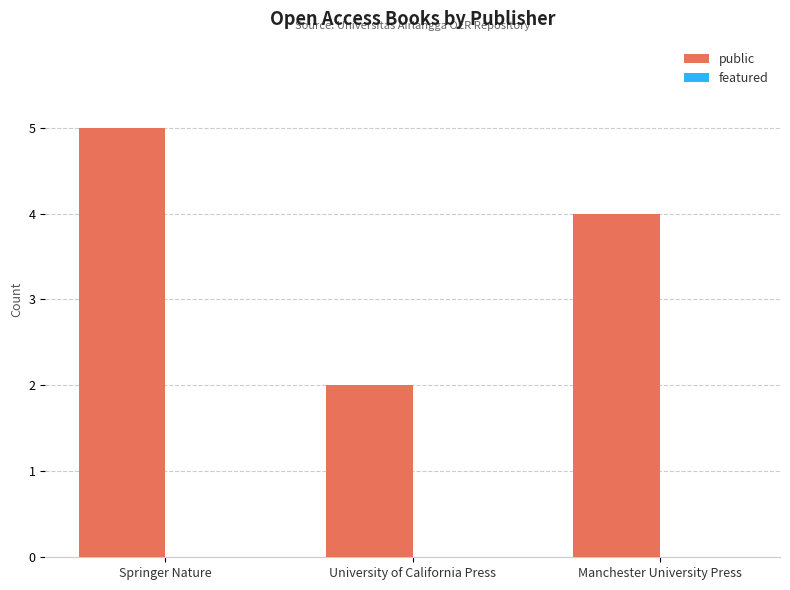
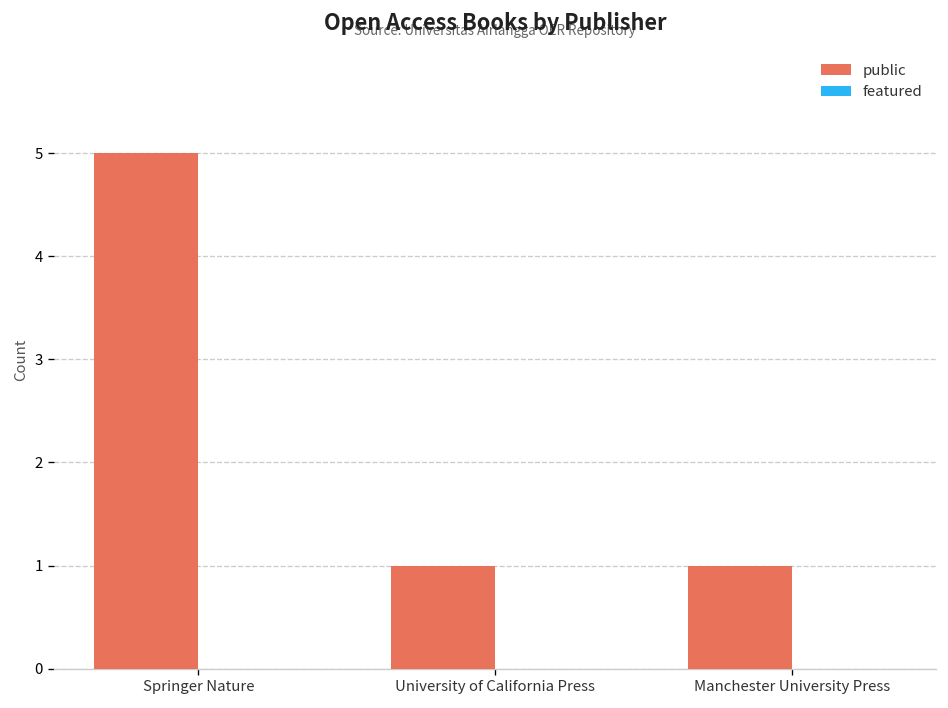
public, University of California Press: 2 -> 1
public, Manchester University Press: 4 -> 1
